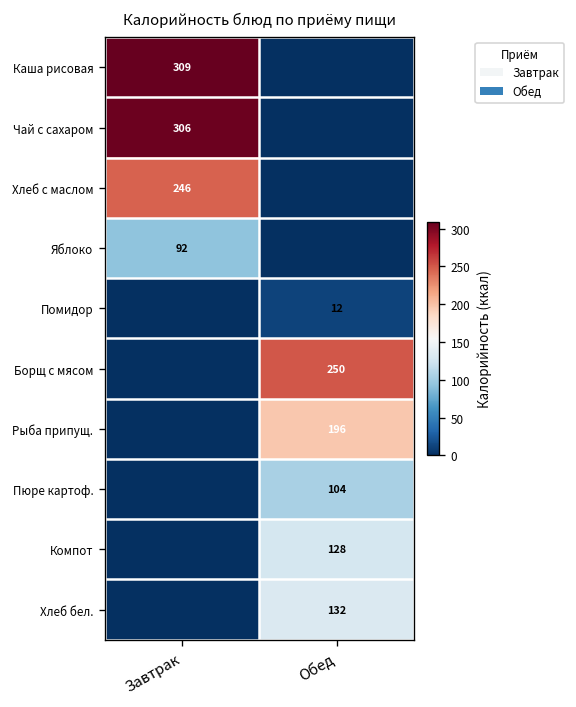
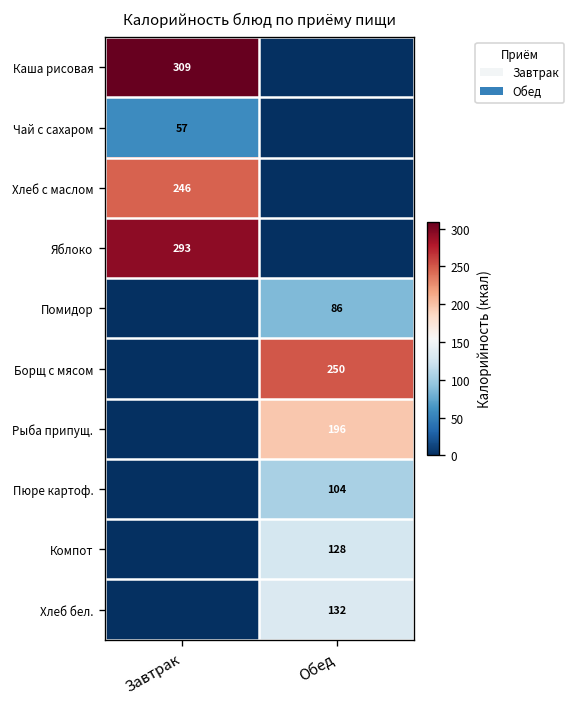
Чай с сахаром, Завтрак: 306 -> 57
Яблоко, Завтрак: 92 -> 293
Помидор, Обед: 12 -> 86
